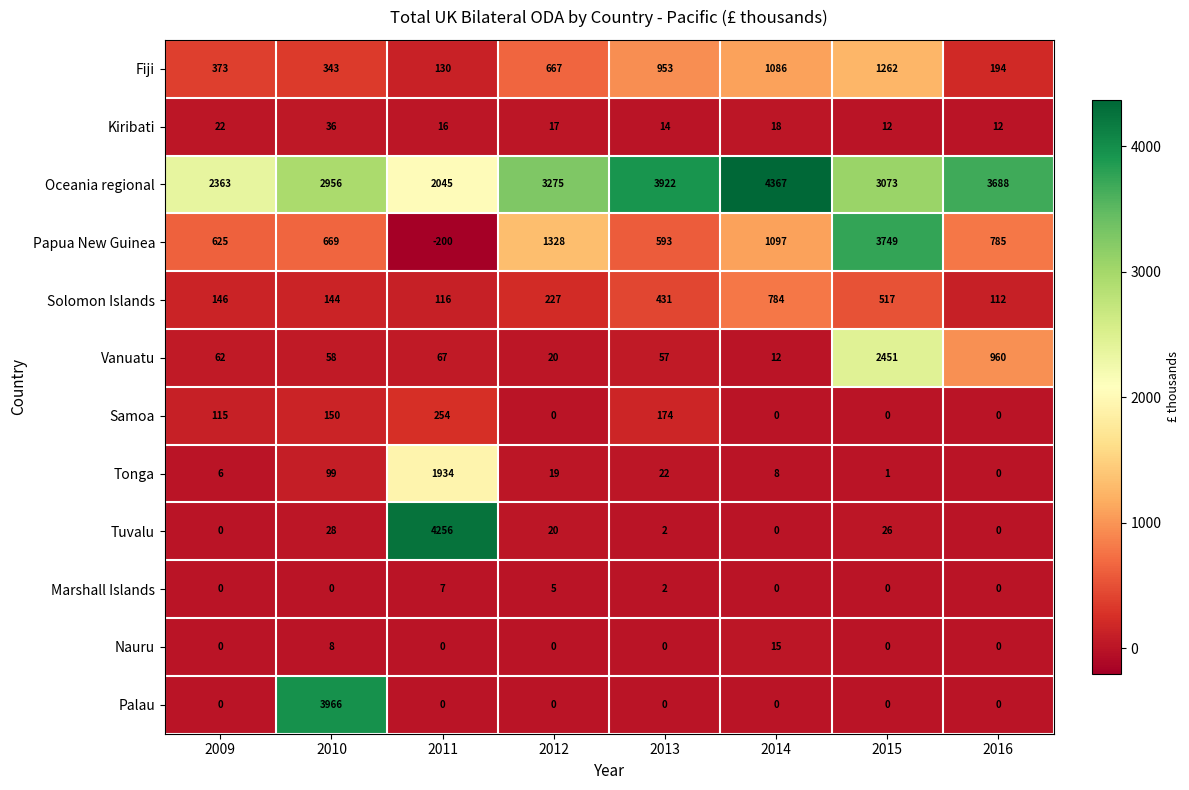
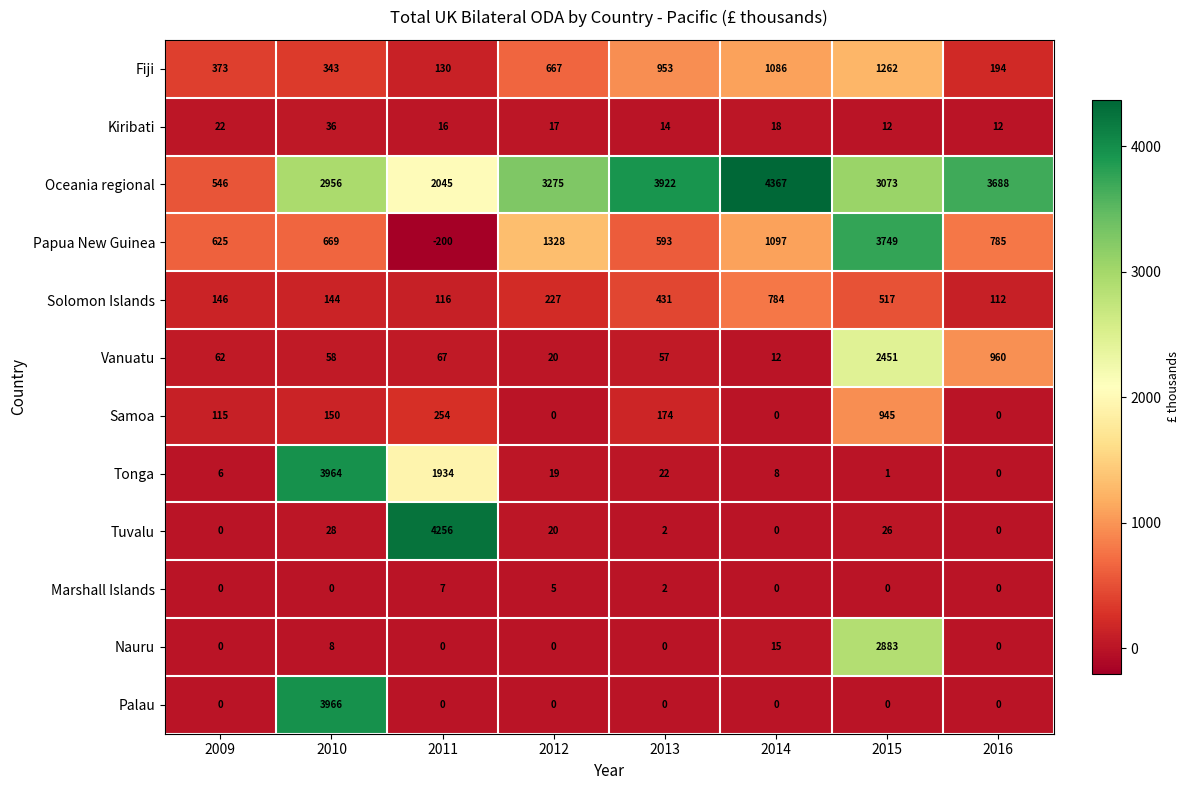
Oceania regional, 2009: 2363 -> 546
Samoa, 2015: 0 -> 945
Tonga, 2010: 99 -> 3964
Nauru, 2015: 0 -> 2883
